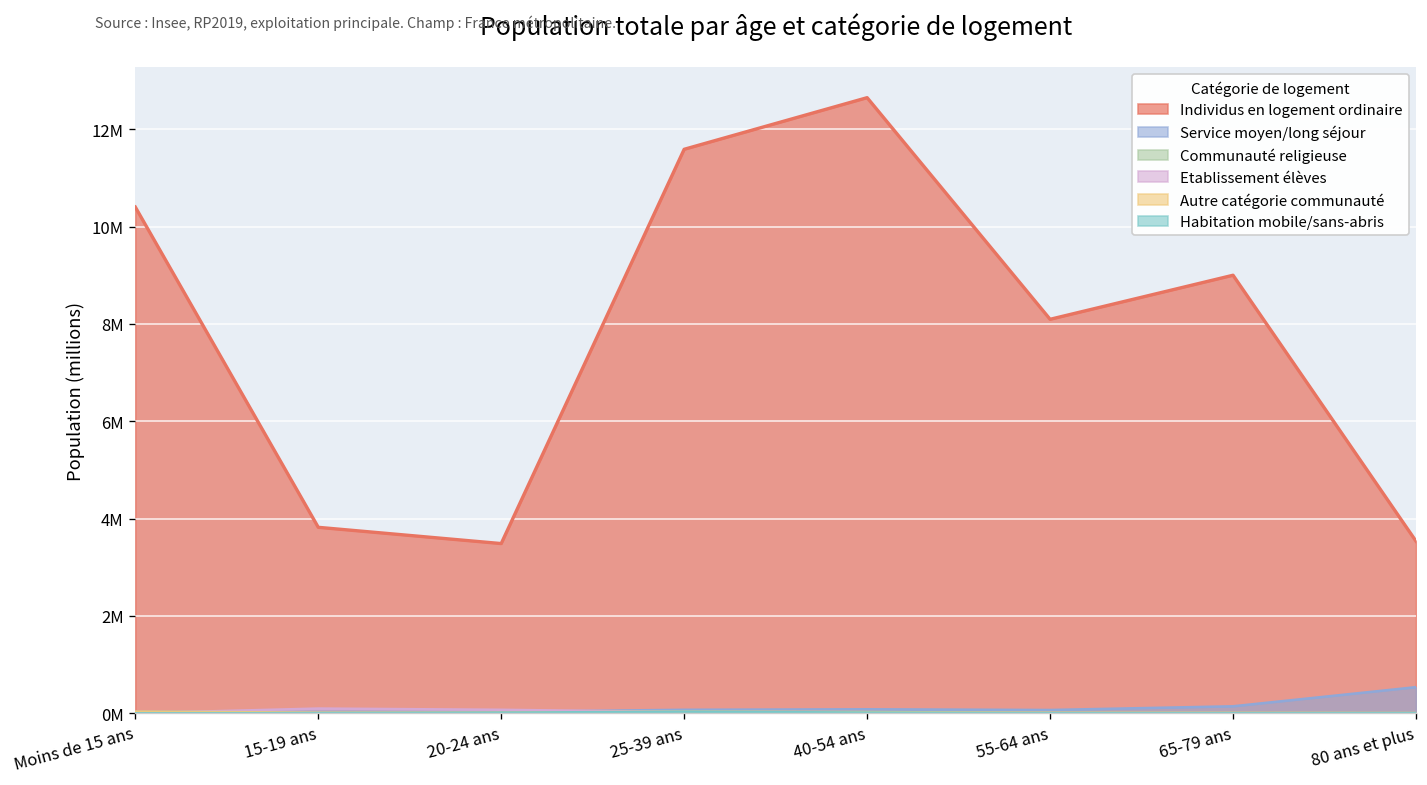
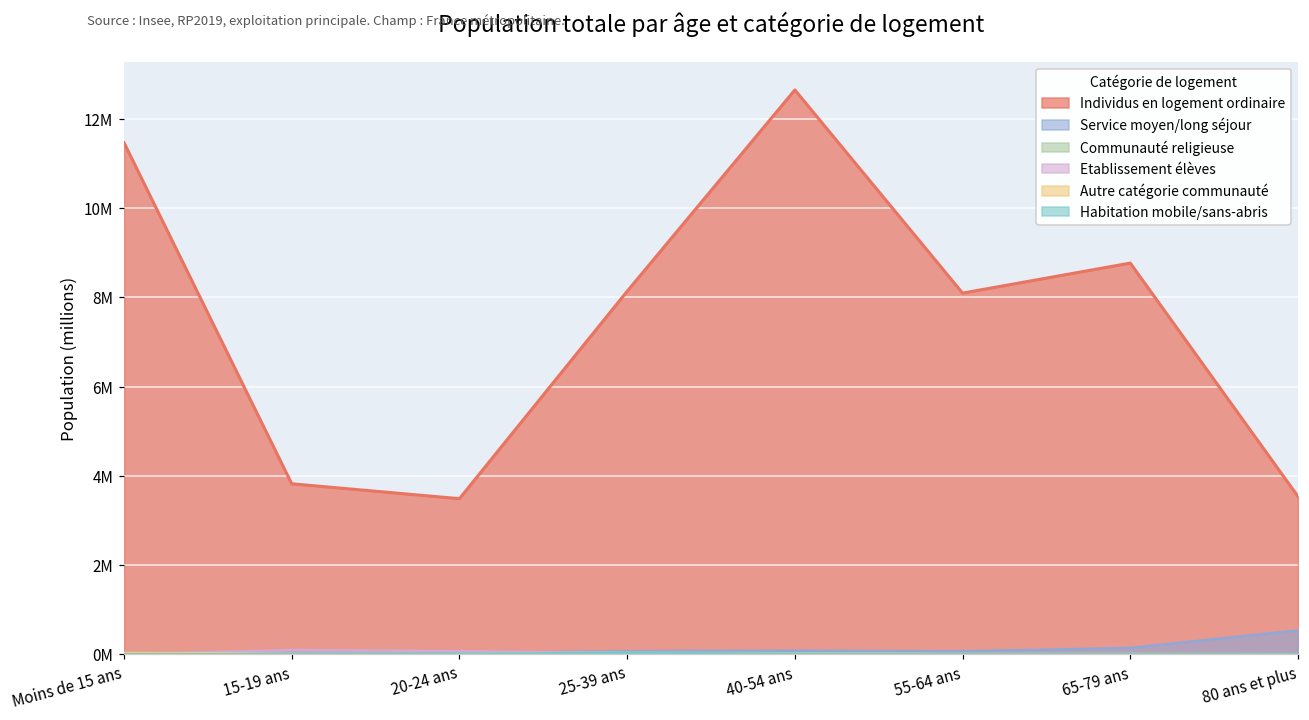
Individus en logement ordinaire, Moins de 15 ans: 10400000 -> 11500000
Individus en logement ordinaire, 25-39 ans: 11600000 -> 8100000
Individus en logement ordinaire, 65-79 ans: 9000000 -> 8800000
